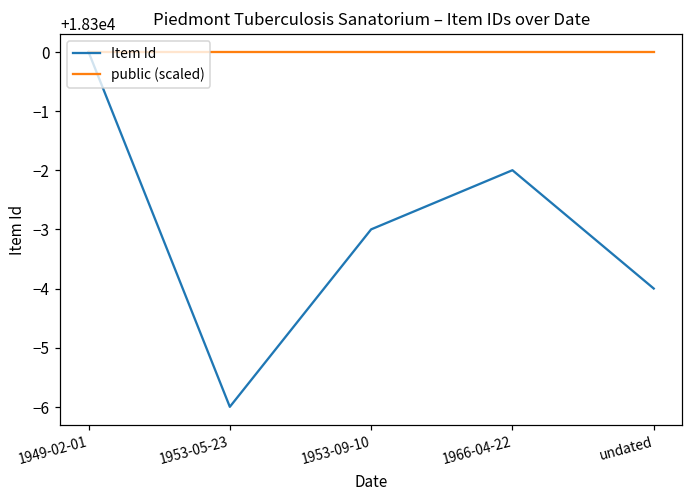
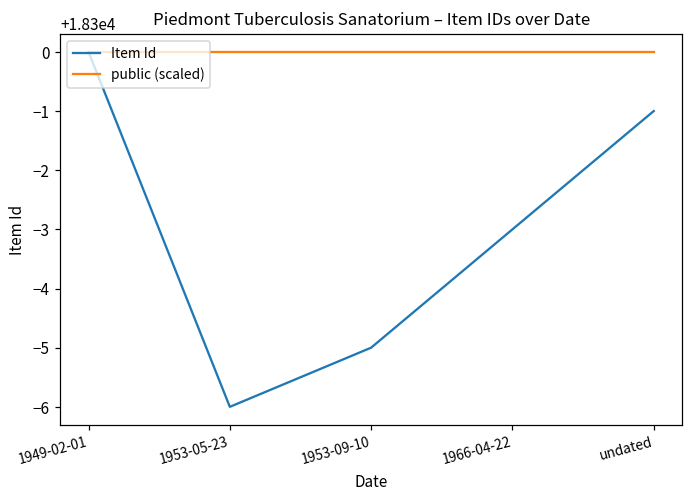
Item Id, 1953-09-10: 18297 -> 18295
Item Id, 1966-04-22: 18298 -> 18297
Item Id, undated: 18296 -> 18299
